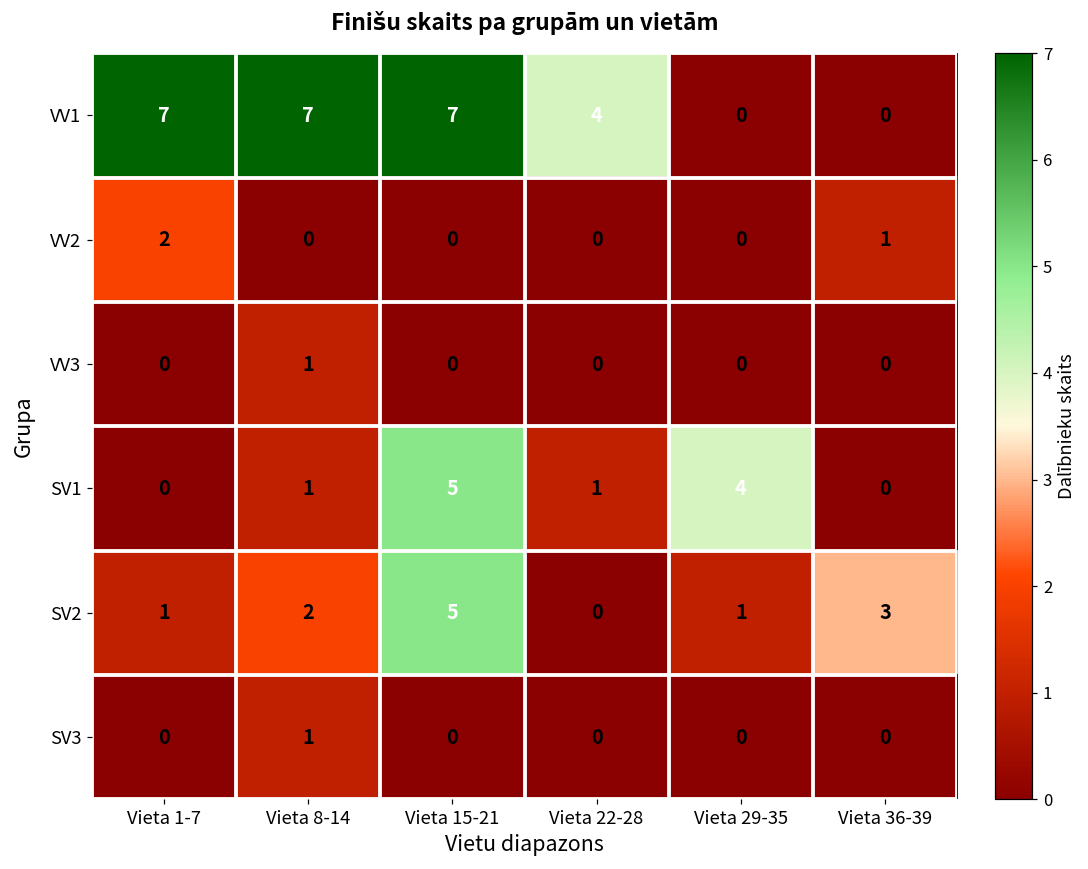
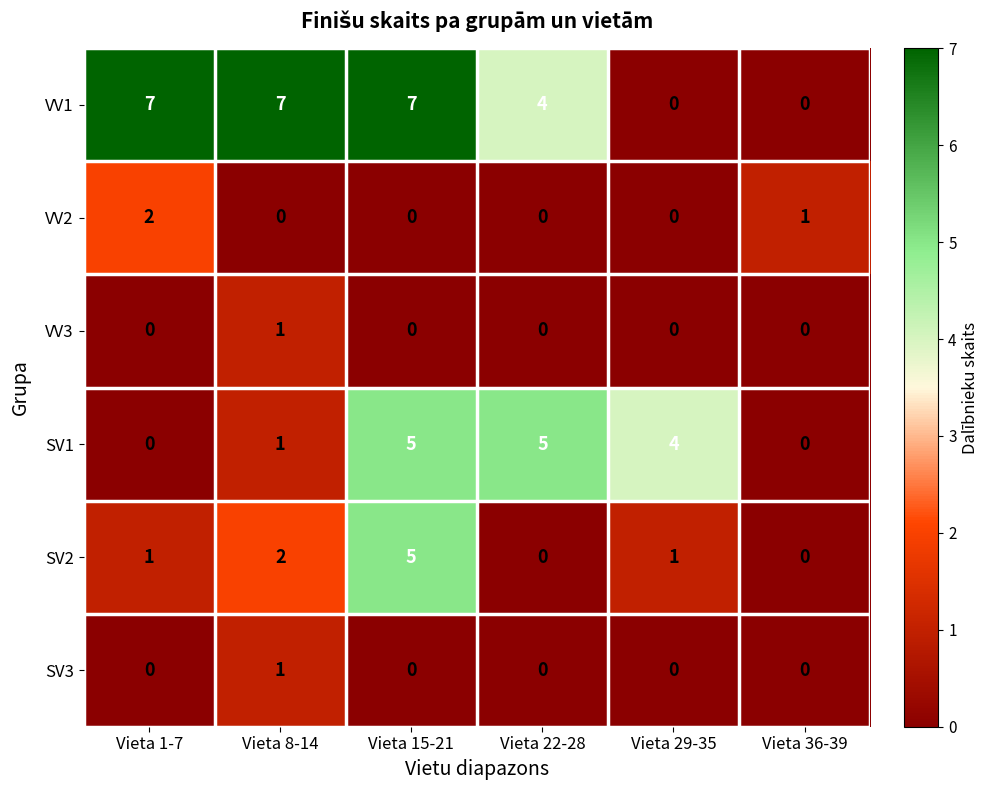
SV1, Vieta 22-28: 1 -> 5
SV2, Vieta 36-39: 3 -> 0
